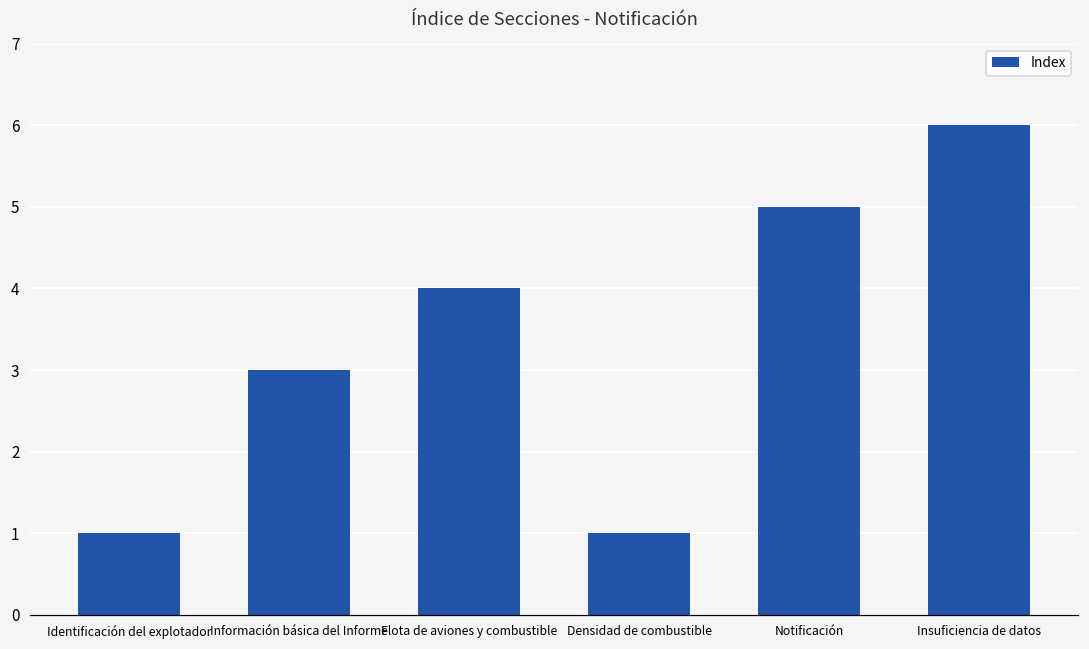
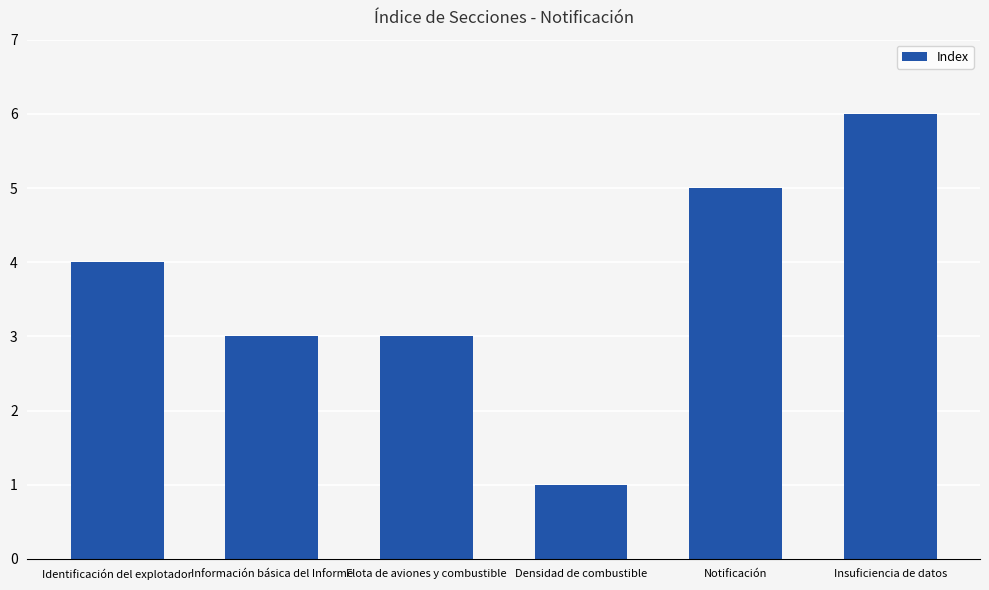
Identificación del explotador: 1 -> 4
Flota de aviones y combustible: 4 -> 3
